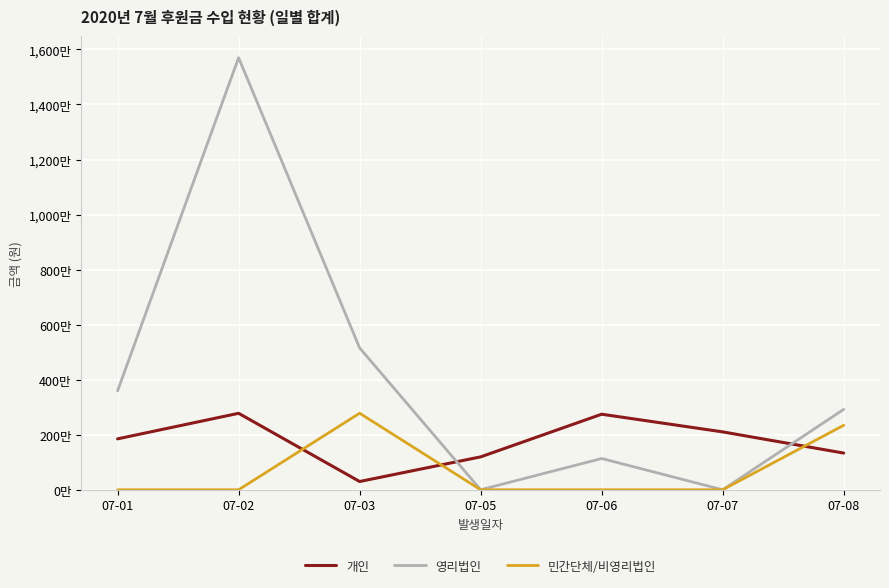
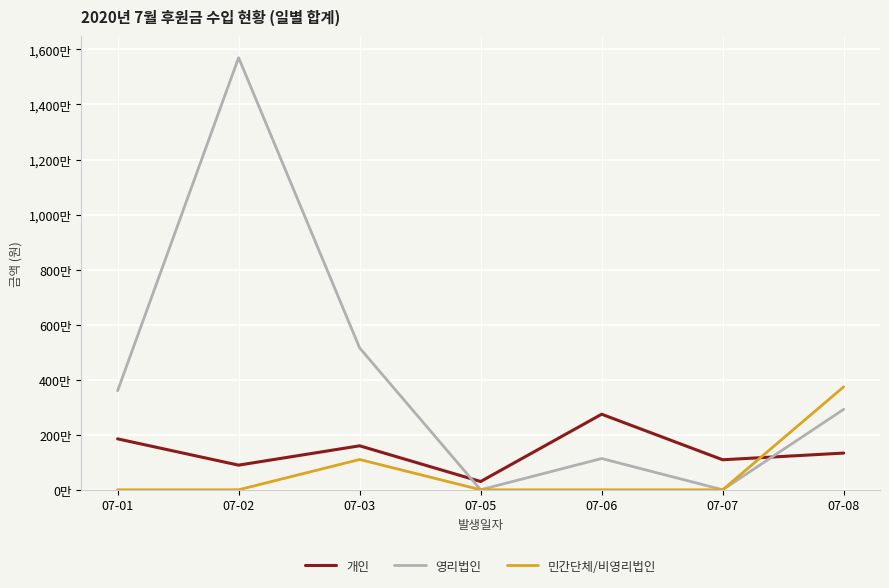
개인, 07-02: 280만 -> 90만
개인, 07-03: 30만 -> 160만
민간단체/비영리법인, 07-03: 280만 -> 110만
개인, 07-05: 120만 -> 30만
개인, 07-07: 210만 -> 110만
민간단체/비영리법인, 07-08: 230만 -> 370만
